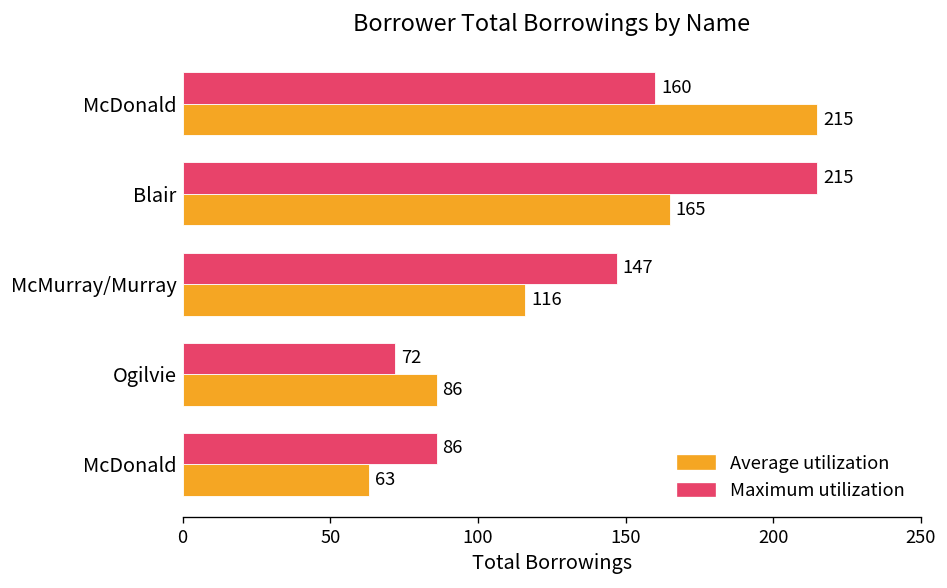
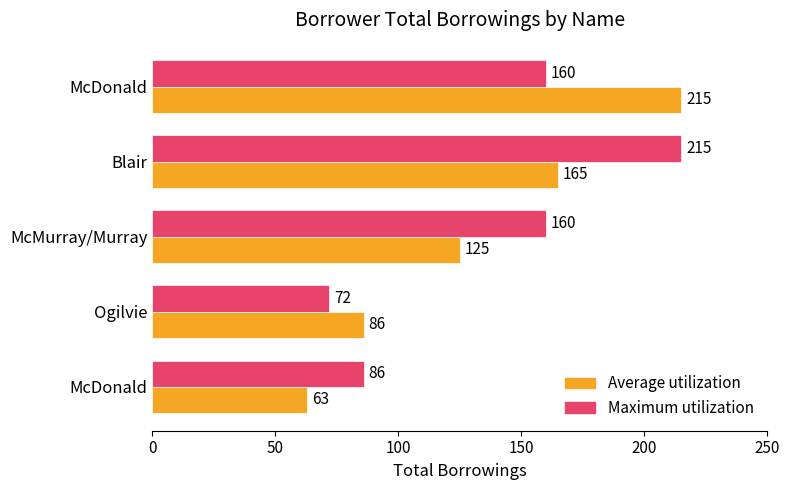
Maximum utilization, McMurray/Murray: 147 -> 160
Average utilization, McMurray/Murray: 116 -> 125
